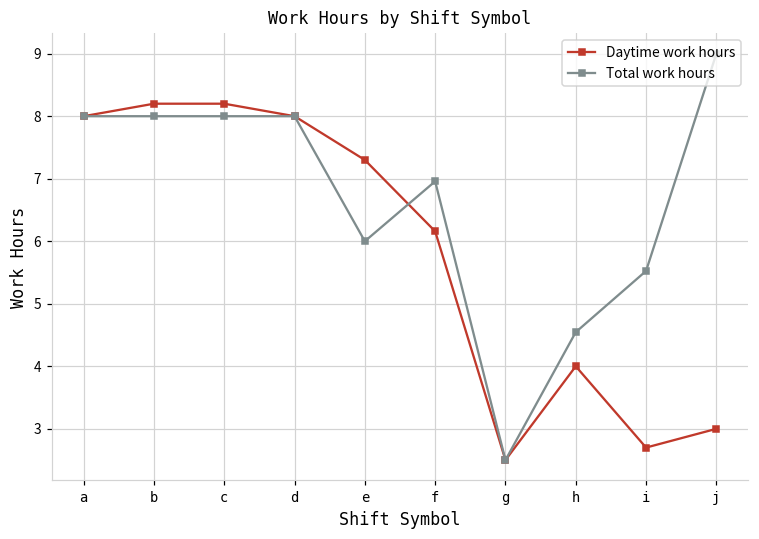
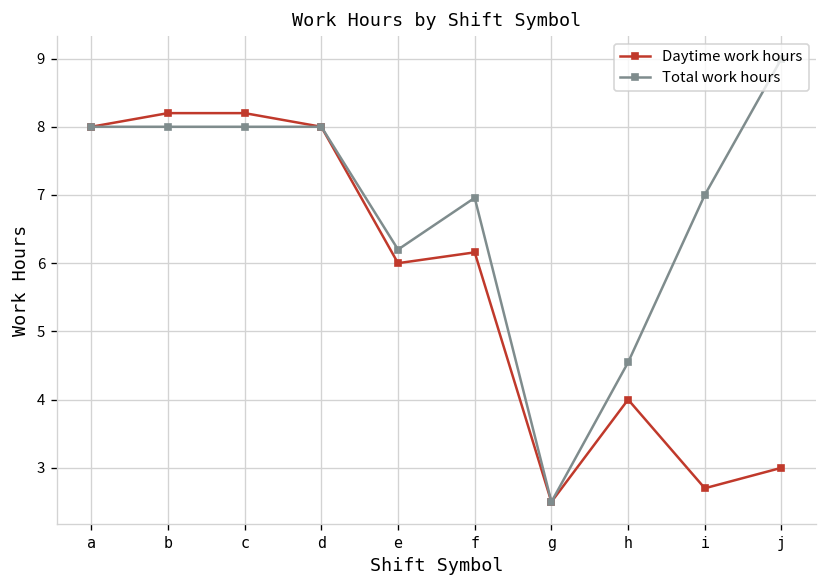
Daytime work hours, e: 7.3 -> 6.0
Total work hours, e: 6.0 -> 6.2
Total work hours, i: 5.5 -> 7.0
